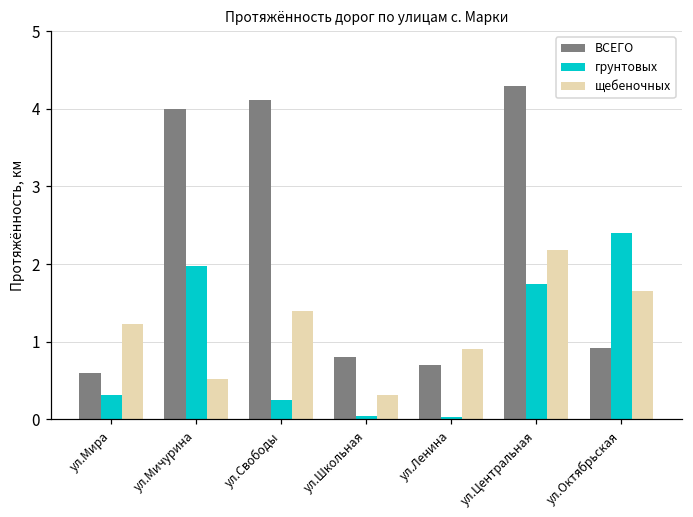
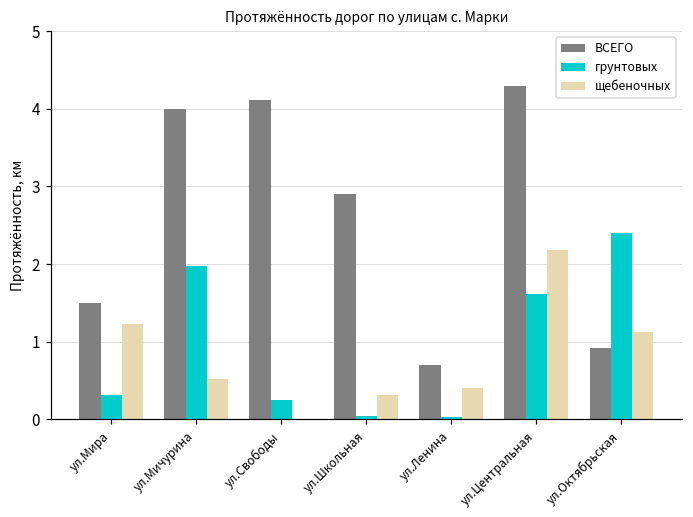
ВСЕГО, ул.Мира: 0.6 -> 1.5
щебеночных, ул.Свободы: 1.4 -> 0.0
ВСЕГО, ул.Школьная: 0.8 -> 2.9
щебеночных, ул.Ленина: 0.9 -> 0.4
грунтовых, ул.Центральная: 1.7 -> 1.6
щебеночных, ул.Октябрьская: 1.6 -> 1.1
